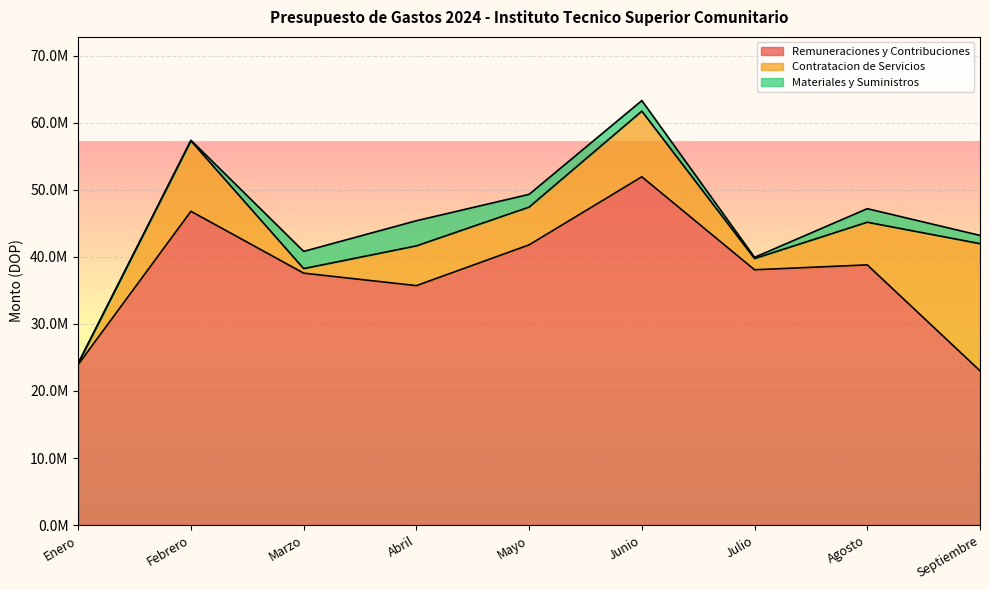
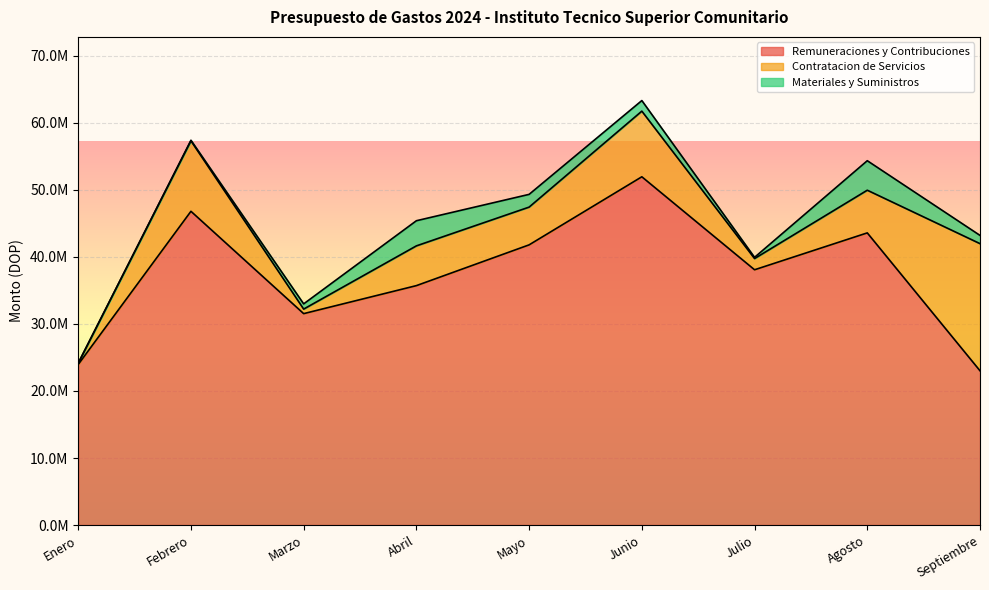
Remuneraciones y Contribuciones, Marzo: 38000000 -> 32000000
Materiales y Suministros, Marzo: 3000000 -> 1000000
Remuneraciones y Contribuciones, Agosto: 39000000 -> 44000000
Materiales y Suministros, Agosto: 2000000 -> 4000000
